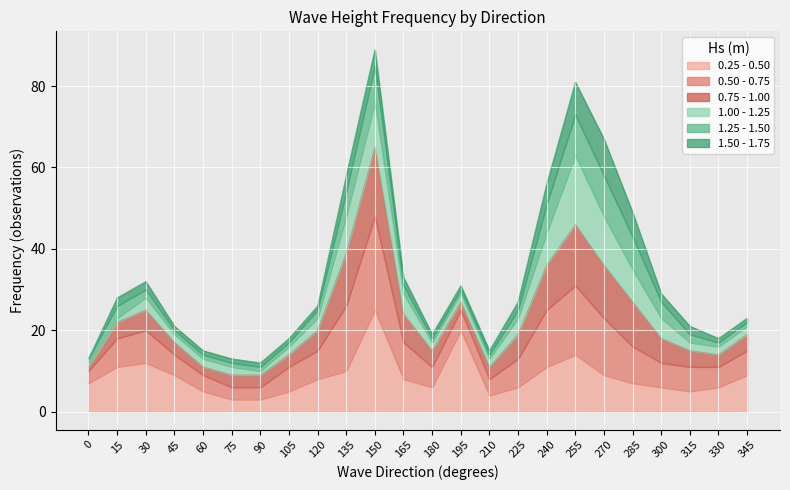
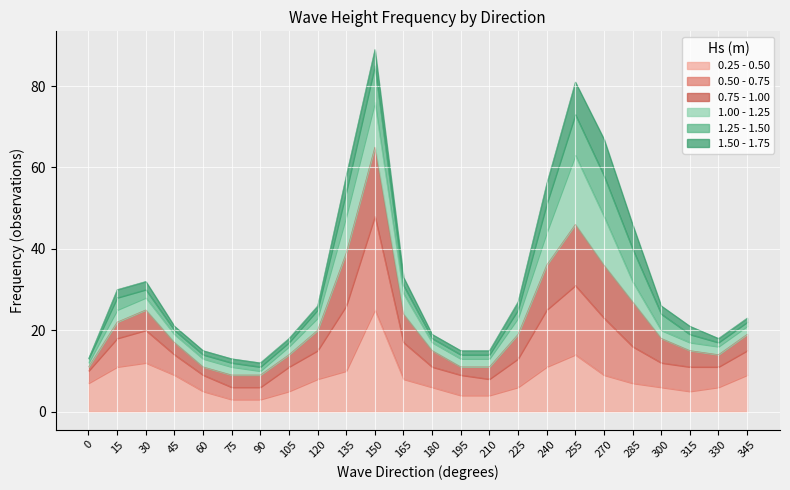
1.00 - 1.25, 15: 1 -> 3
0.25 - 0.50, 195: 20 -> 4
1.00 - 1.25, 285: 8 -> 5
1.00 - 1.25, 300: 5 -> 2
